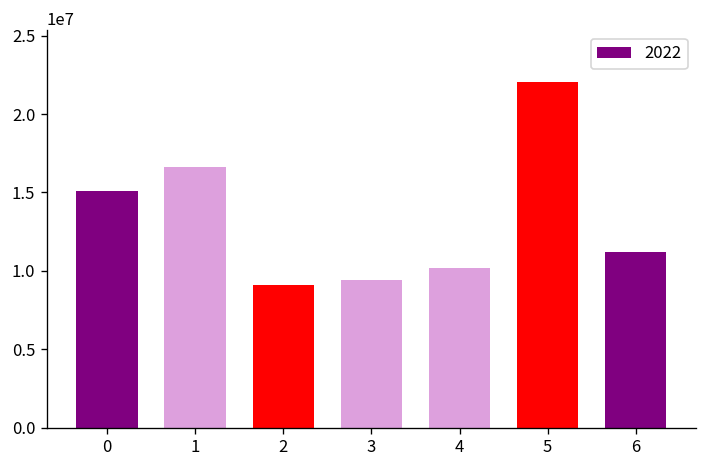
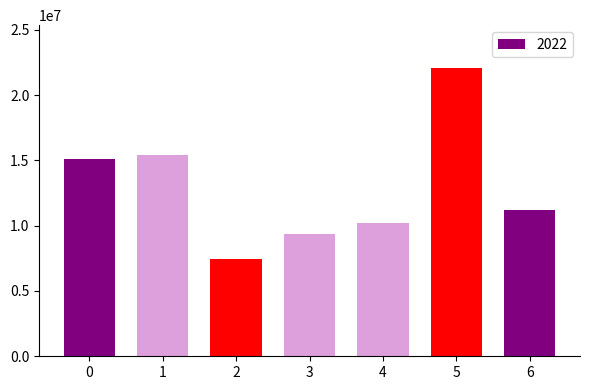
1: 16600000 -> 15400000
2: 9100000 -> 7400000
